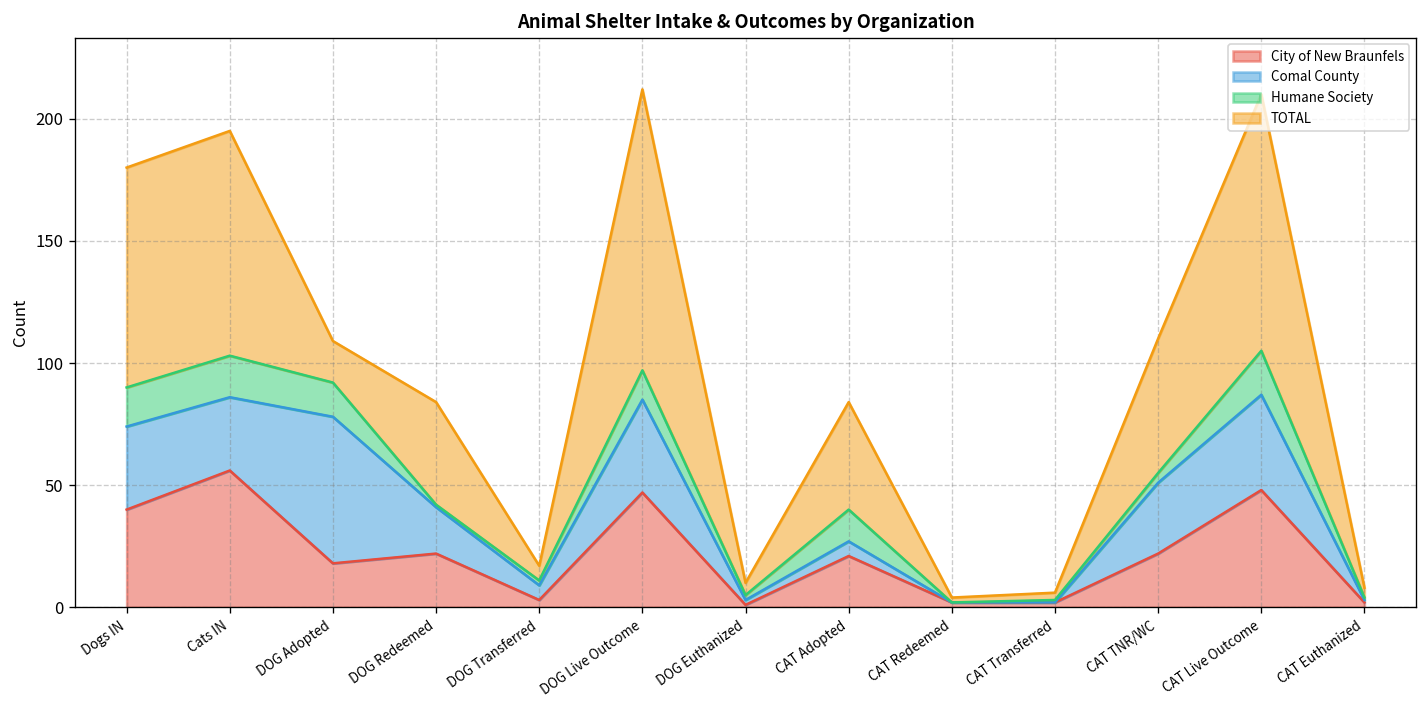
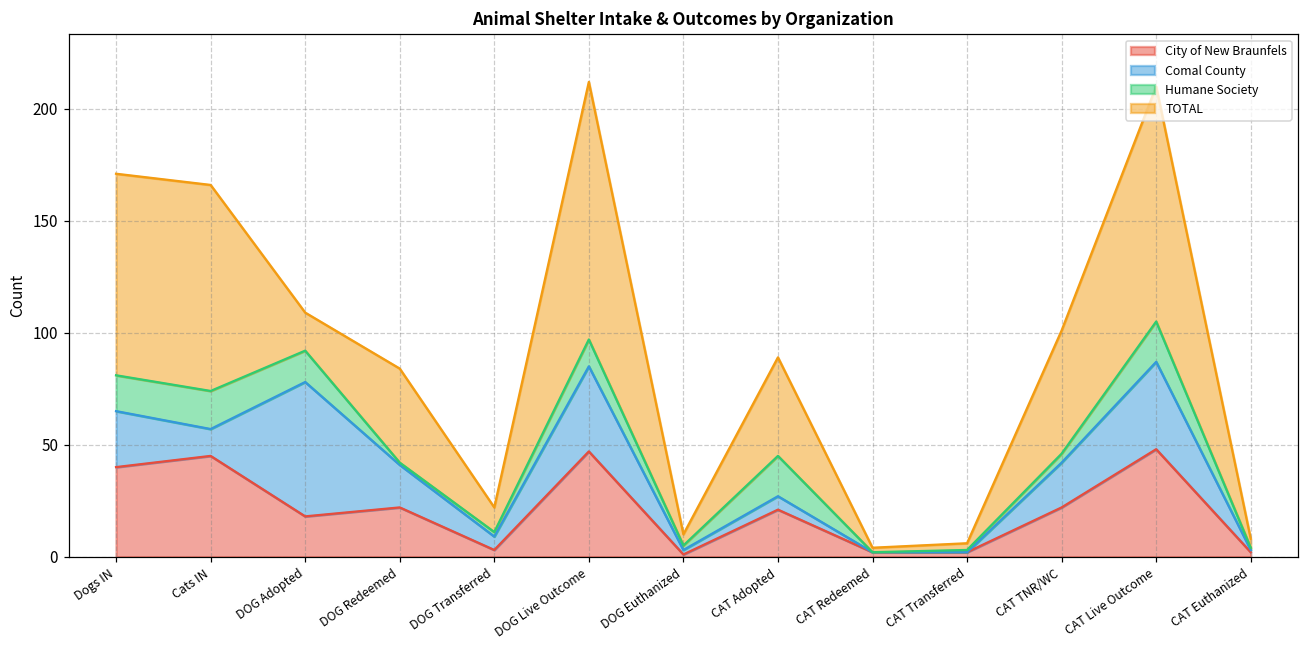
Comal County, Dogs IN: 34 -> 25
City of New Braunfels, Cats IN: 56 -> 45
Comal County, Cats IN: 30 -> 12
TOTAL, DOG Transferred: 6 -> 11
Humane Society, CAT Adopted: 13 -> 18
Comal County, CAT TNR/WC: 29 -> 20
